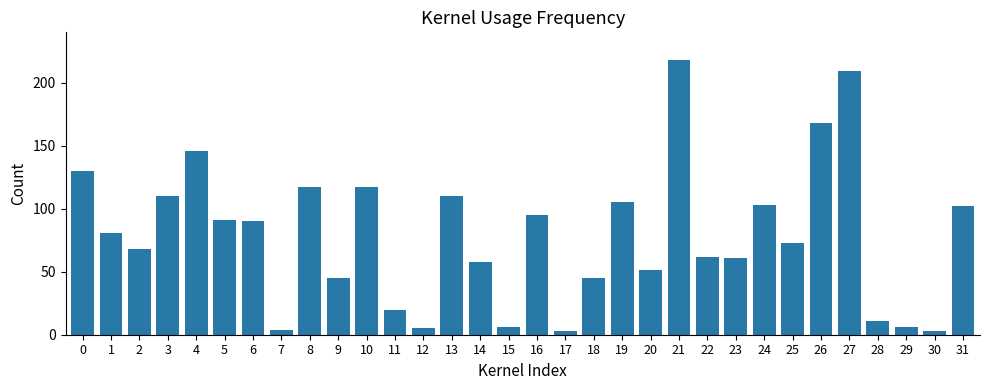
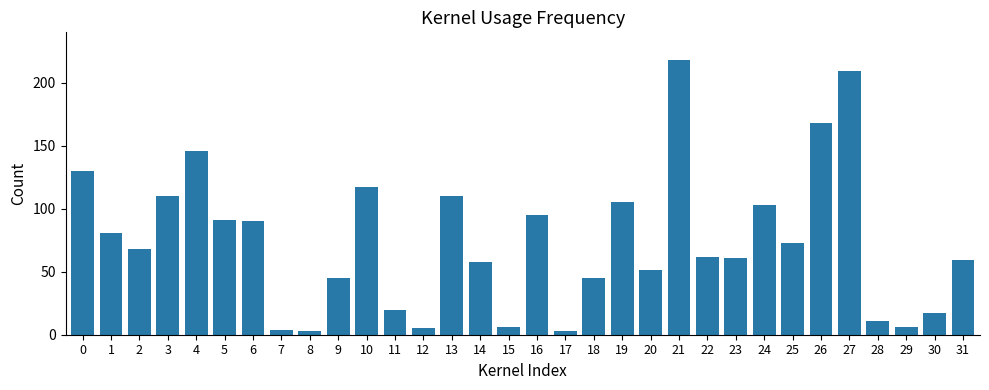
8: 117 -> 3
30: 3 -> 17
31: 102 -> 59
